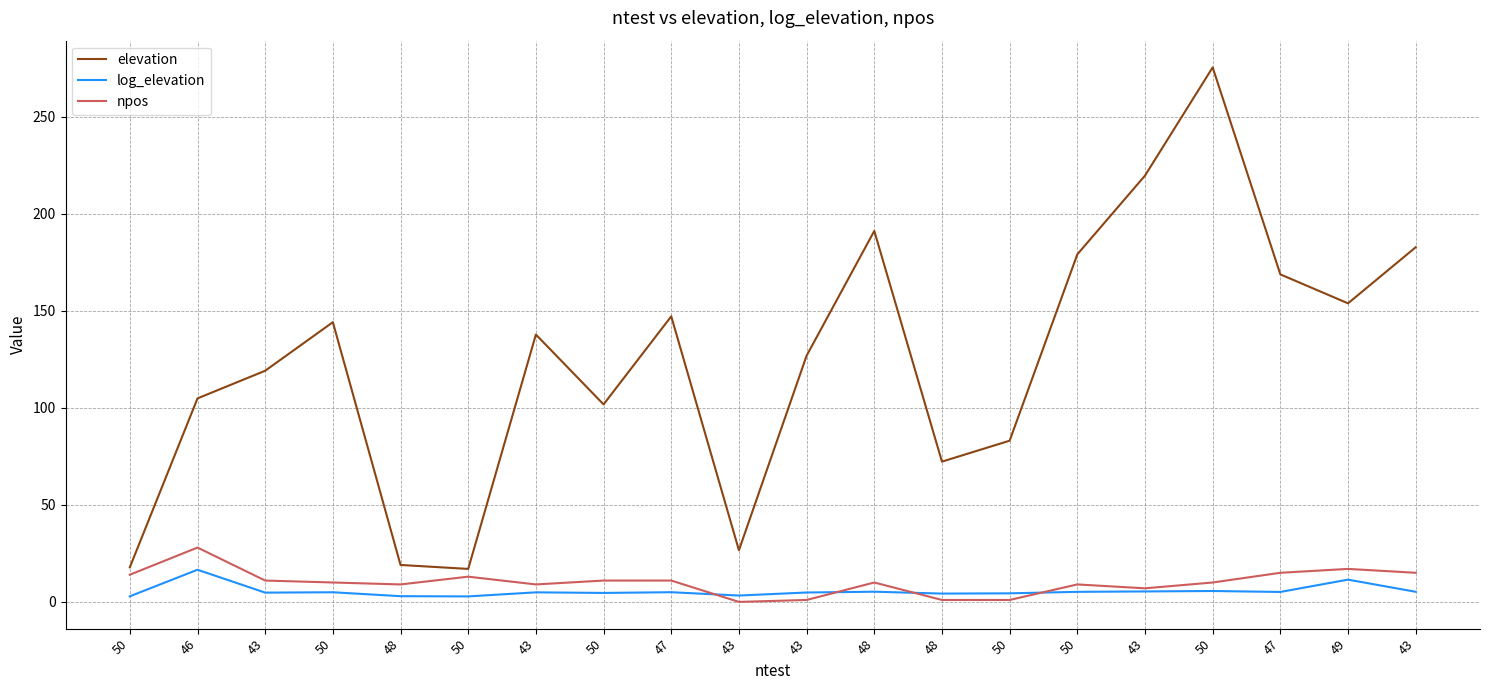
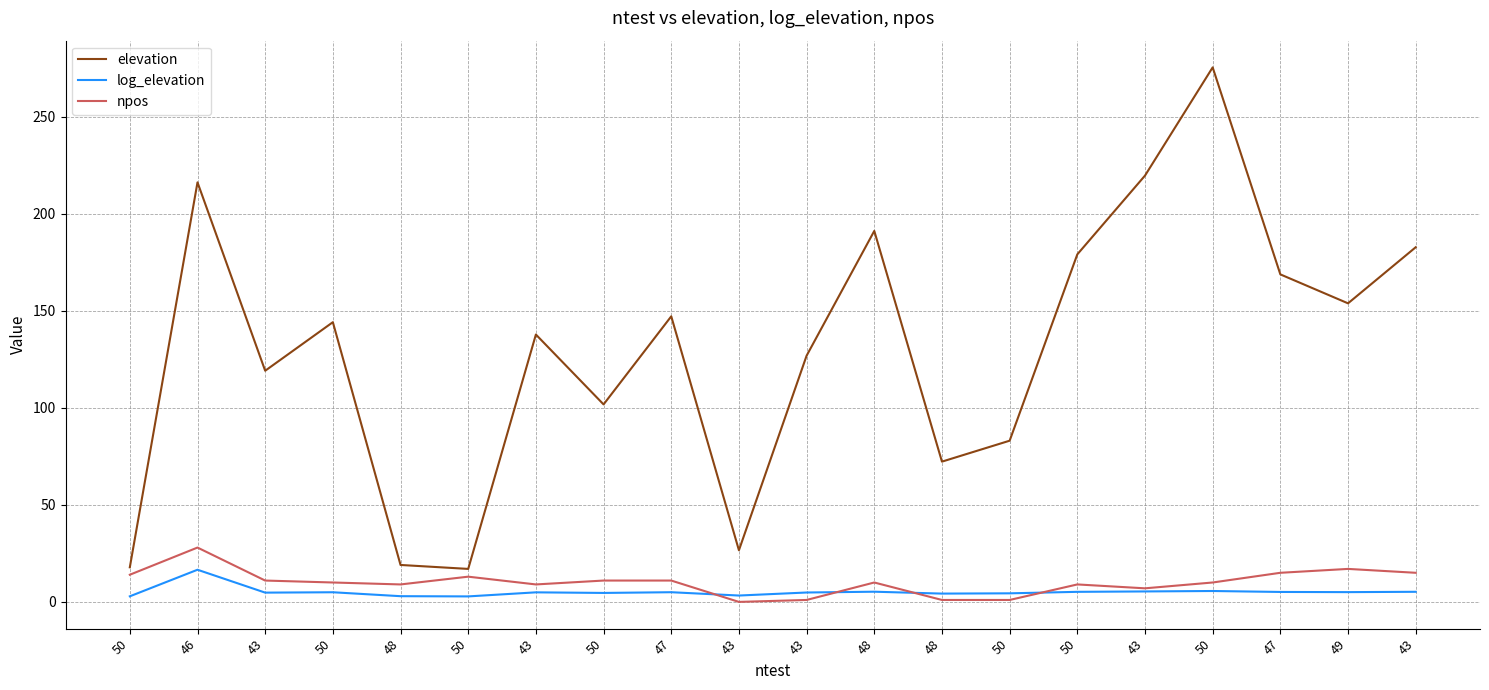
elevation, 46: 105 -> 216
log_elevation, 49: 11 -> 5
